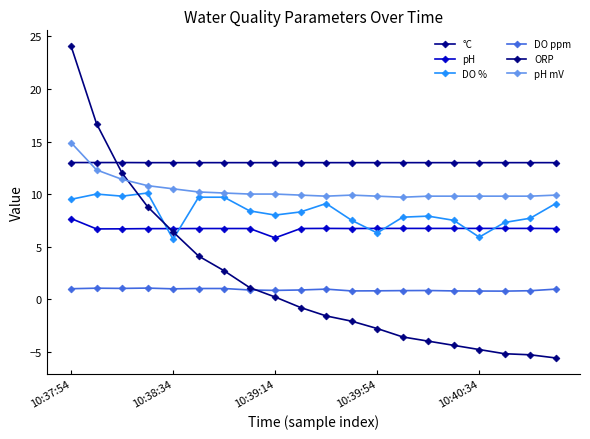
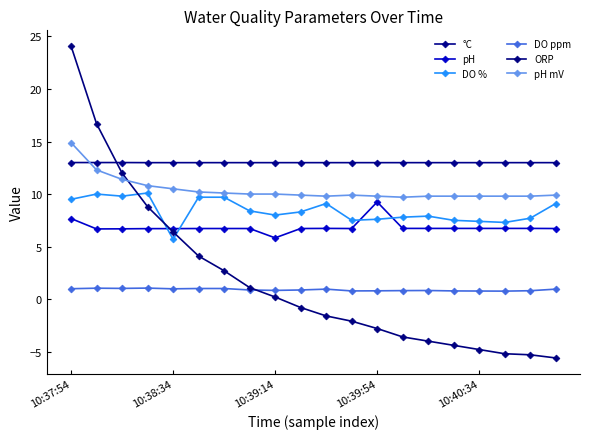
pH, 10:39:54: 6.7 -> 9.3
DO %, 10:39:54: 6.3 -> 7.6
DO %, 10:40:34: 5.9 -> 7.4
